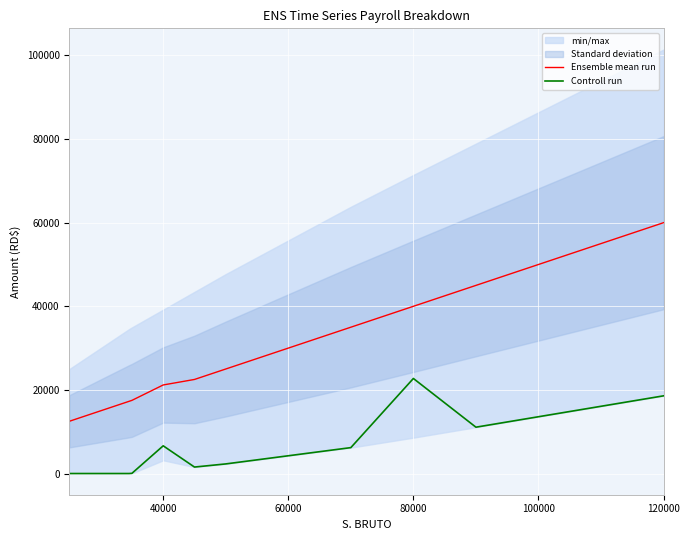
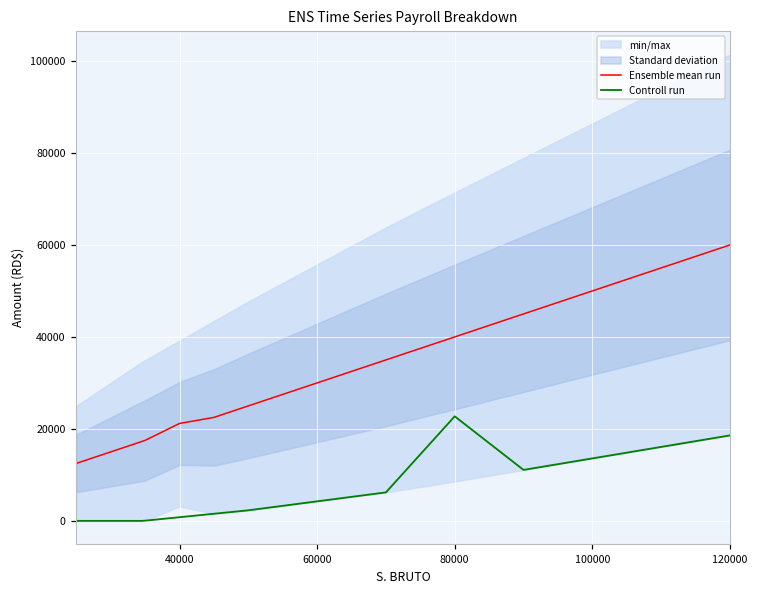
Controll run, 40000: 7000 -> 1000
